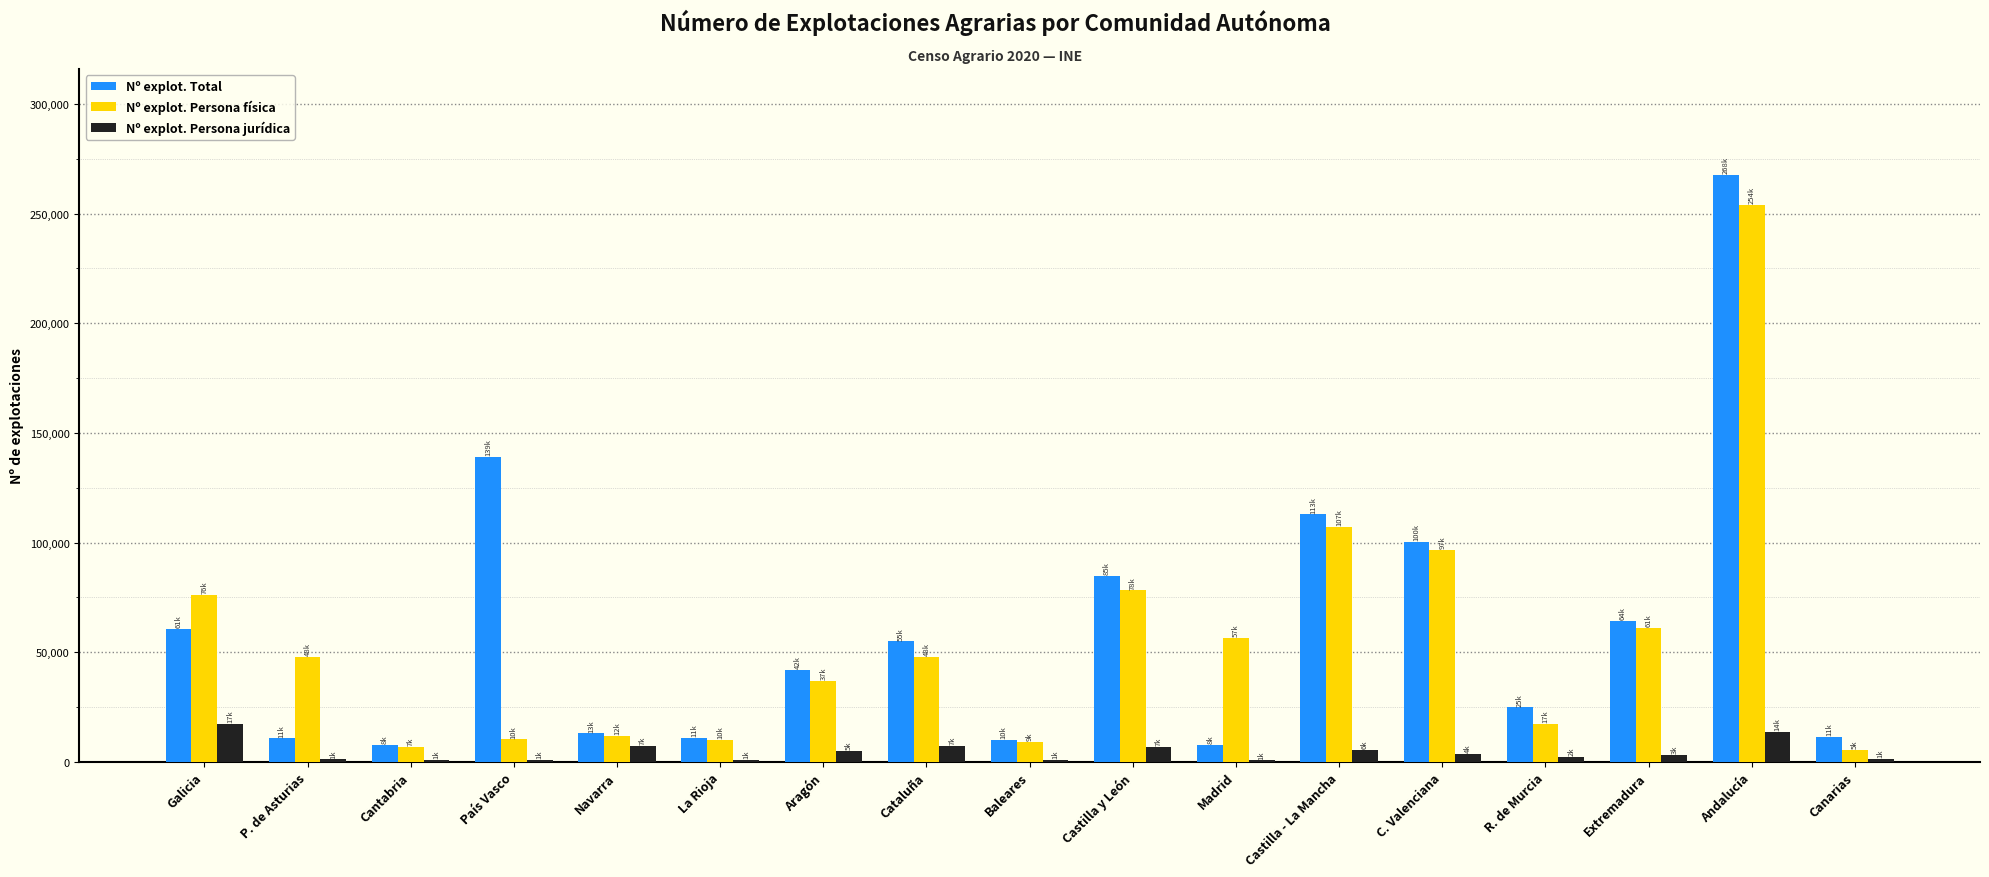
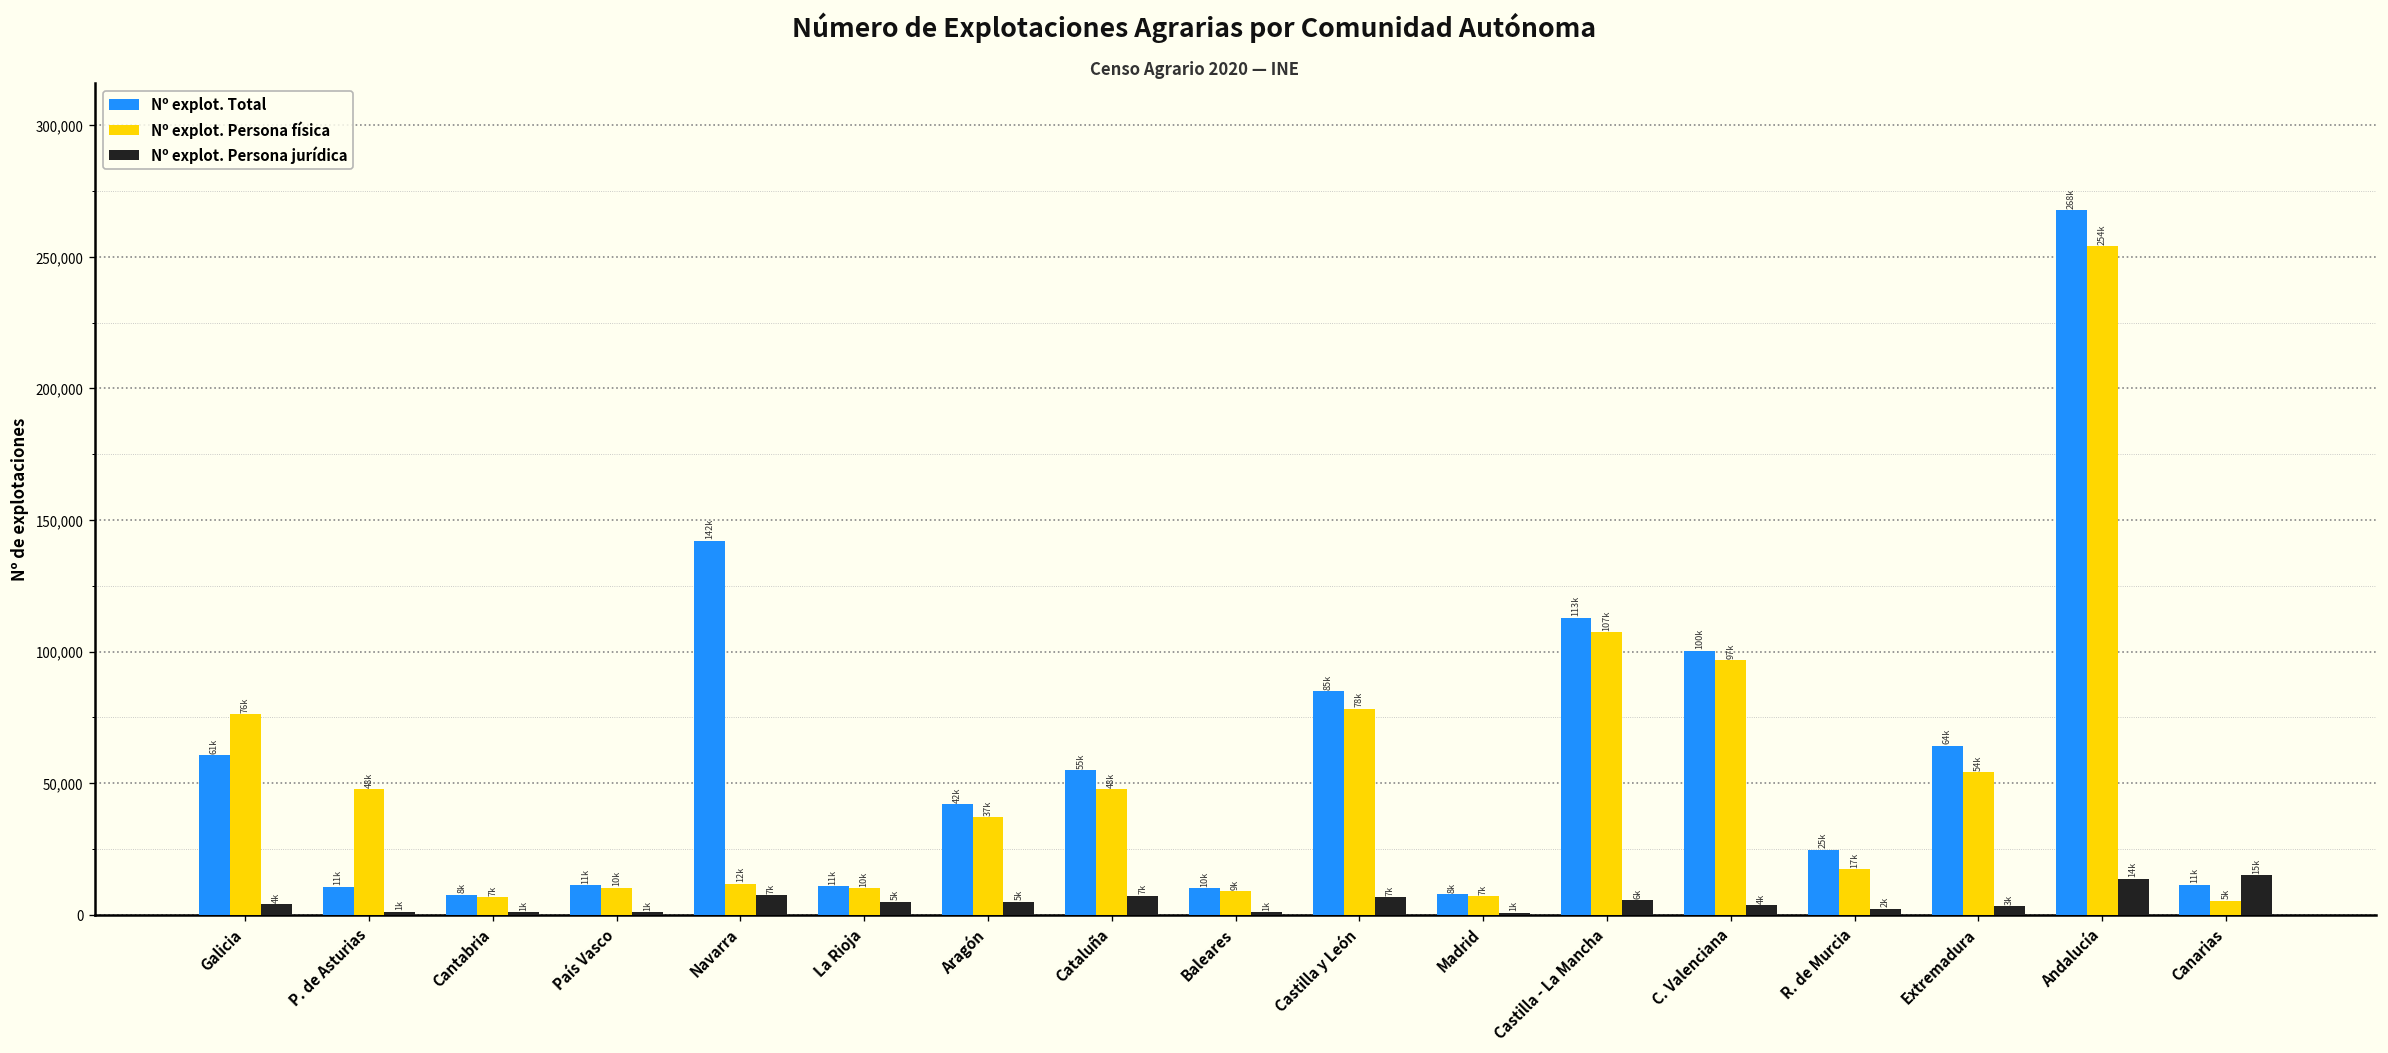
Nº explot. Persona jurídica, Galicia: 17k -> 4k
Nº explot. Total, País Vasco: 139k -> 11k
Nº explot. Total, Navarra: 13k -> 142k
Nº explot. Persona jurídica, La Rioja: 1k -> 5k
Nº explot. Persona física, Madrid: 57k -> 7k
Nº explot. Persona física, Extremadura: 61k -> 54k
Nº explot. Persona jurídica, Canarias: 1k -> 15k
